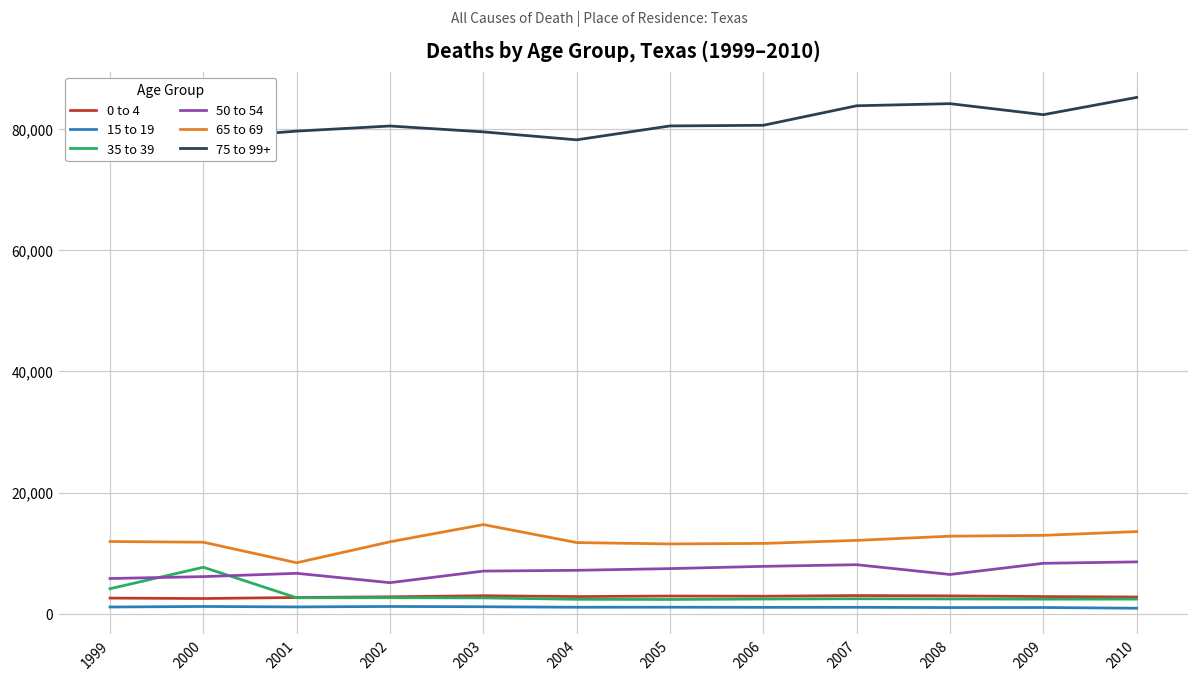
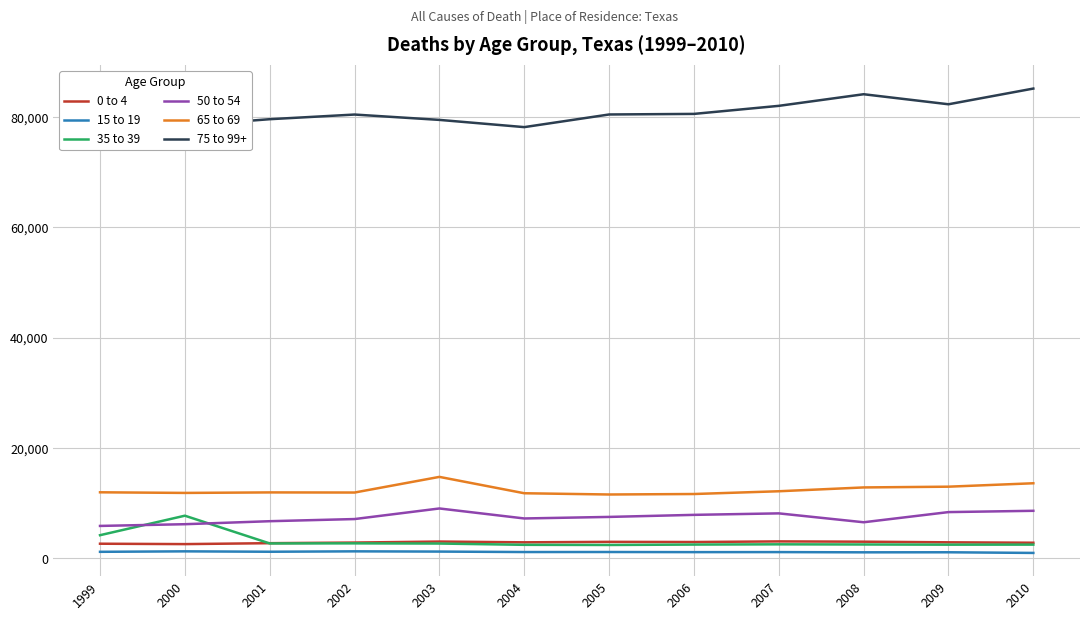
65 to 69, 2001: 8,000 -> 12,000
50 to 54, 2002: 5,000 -> 7,000
50 to 54, 2003: 7,000 -> 9,000
75 to 99+, 2007: 84,000 -> 82,000
